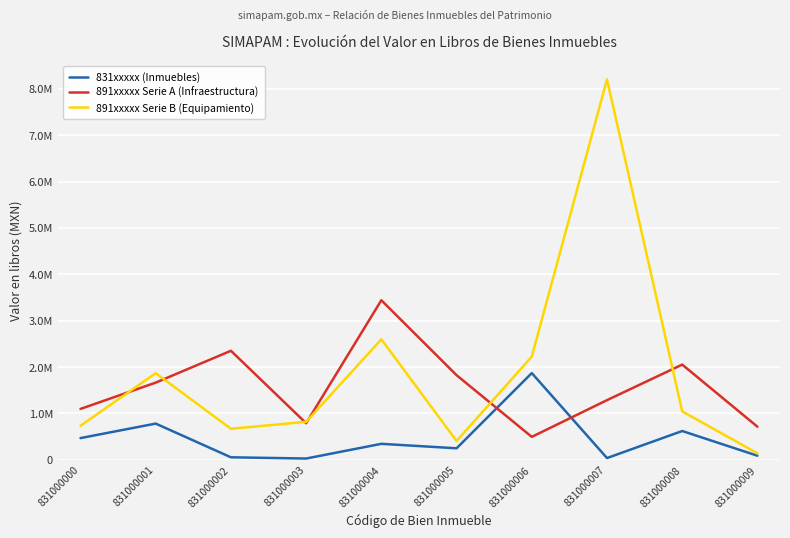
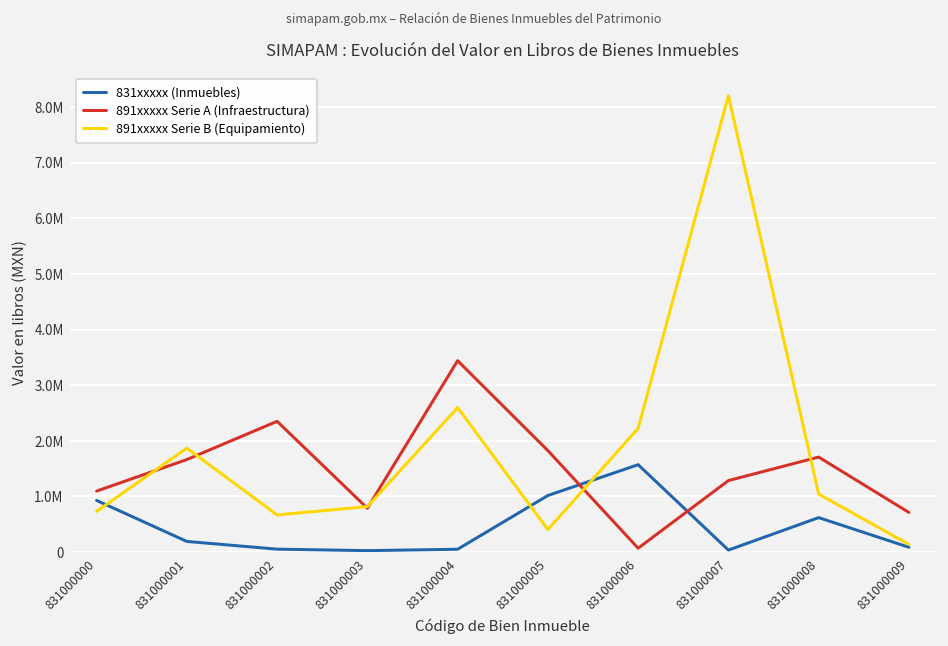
831xxxxx (Inmuebles), 831000000: 500000 -> 900000
831xxxxx (Inmuebles), 831000001: 800000 -> 200000
831xxxxx (Inmuebles), 831000004: 300000 -> 100000
831xxxxx (Inmuebles), 831000005: 200000 -> 1000000
831xxxxx (Inmuebles), 831000006: 1900000 -> 1600000
891xxxxx Serie A (Infraestructura), 831000006: 500000 -> 100000
891xxxxx Serie A (Infraestructura), 831000008: 2100000 -> 1700000
